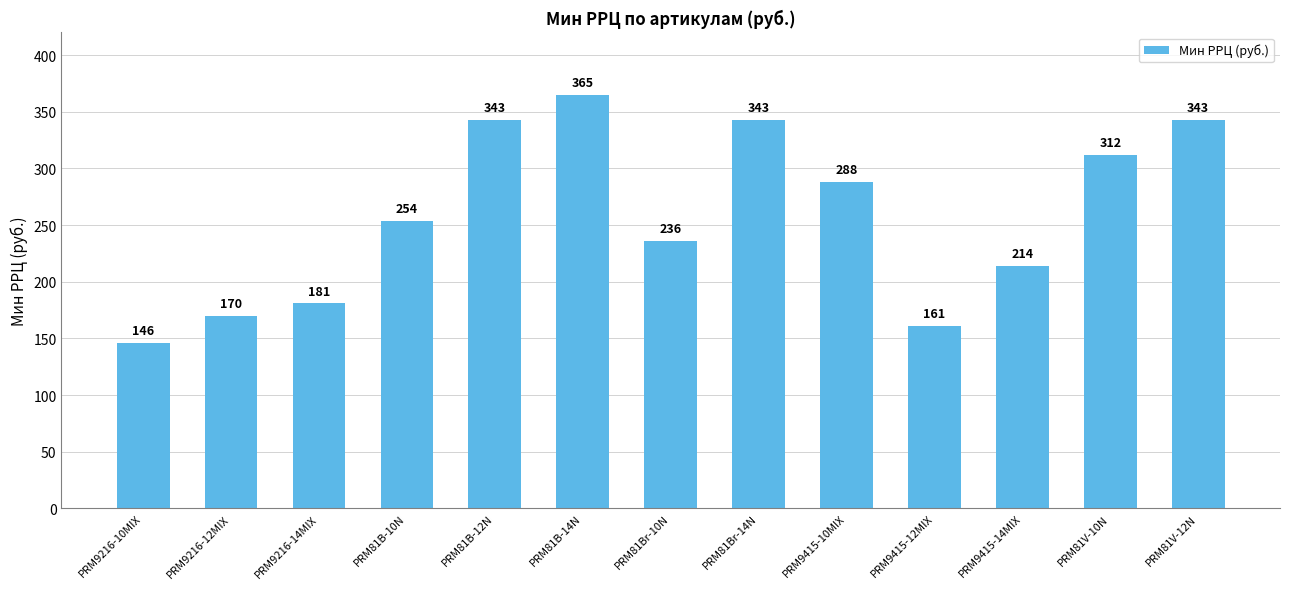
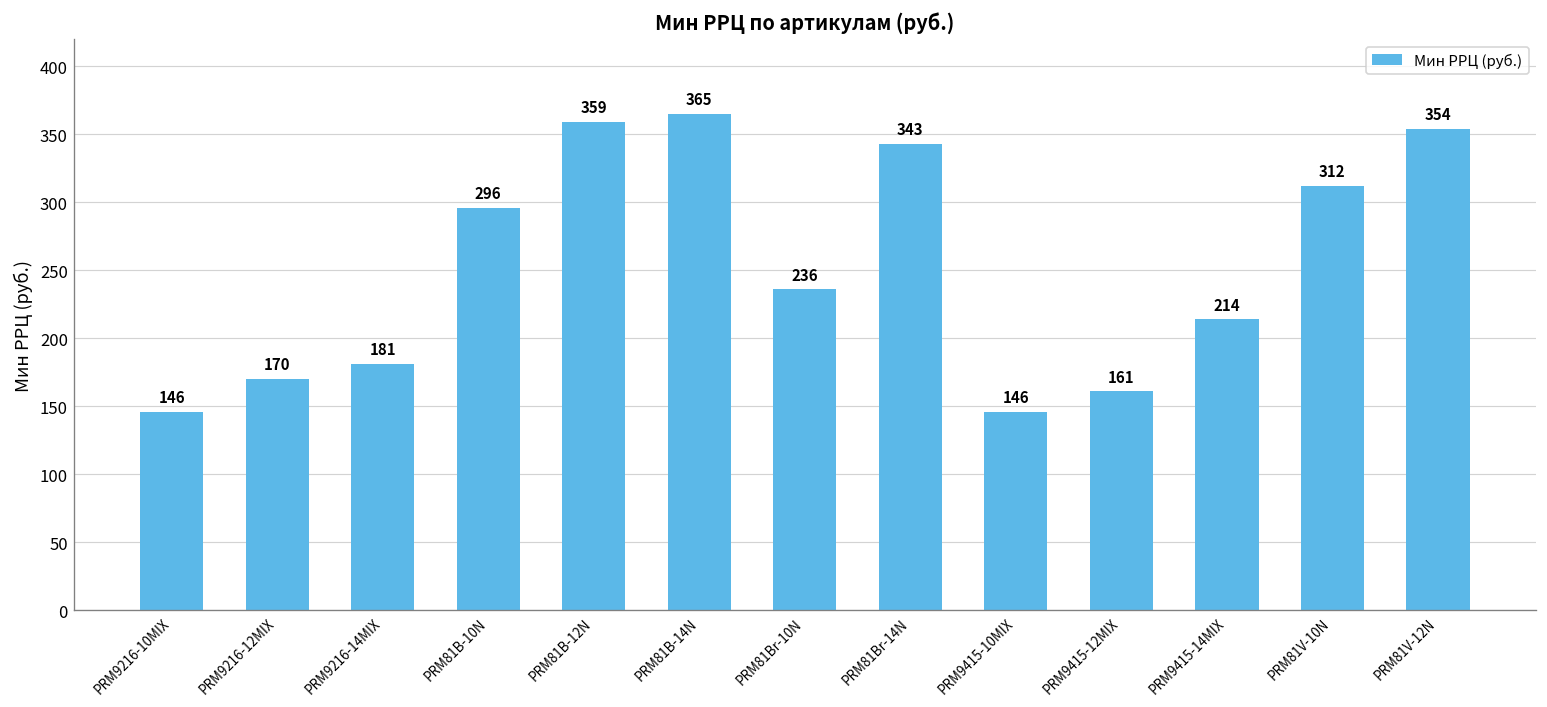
PRM81B-10N: 254 -> 296
PRM81B-12N: 343 -> 359
PRM9415-10MIX: 288 -> 146
PRM81V-12N: 343 -> 354
